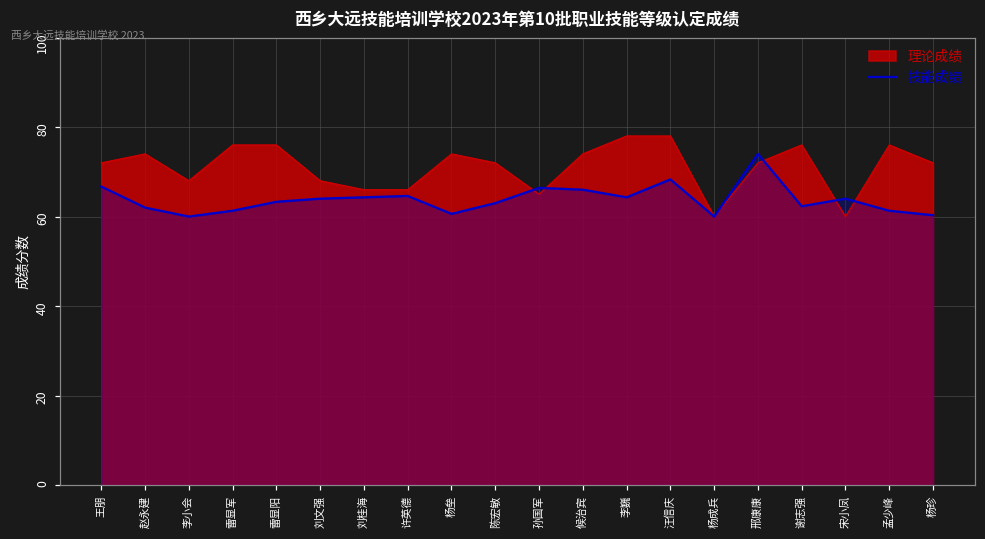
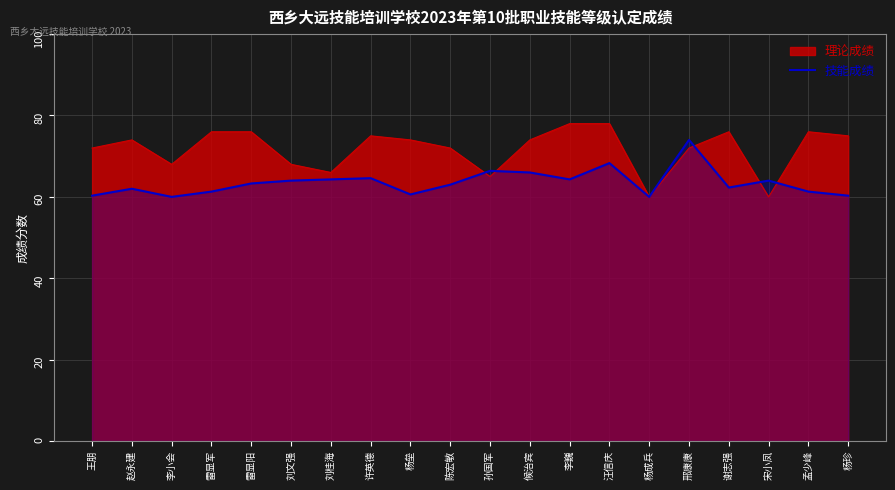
技能成绩, 王朋: 67 -> 60
理论成绩, 许英德: 66 -> 75
理论成绩, 杨珍: 72 -> 75
